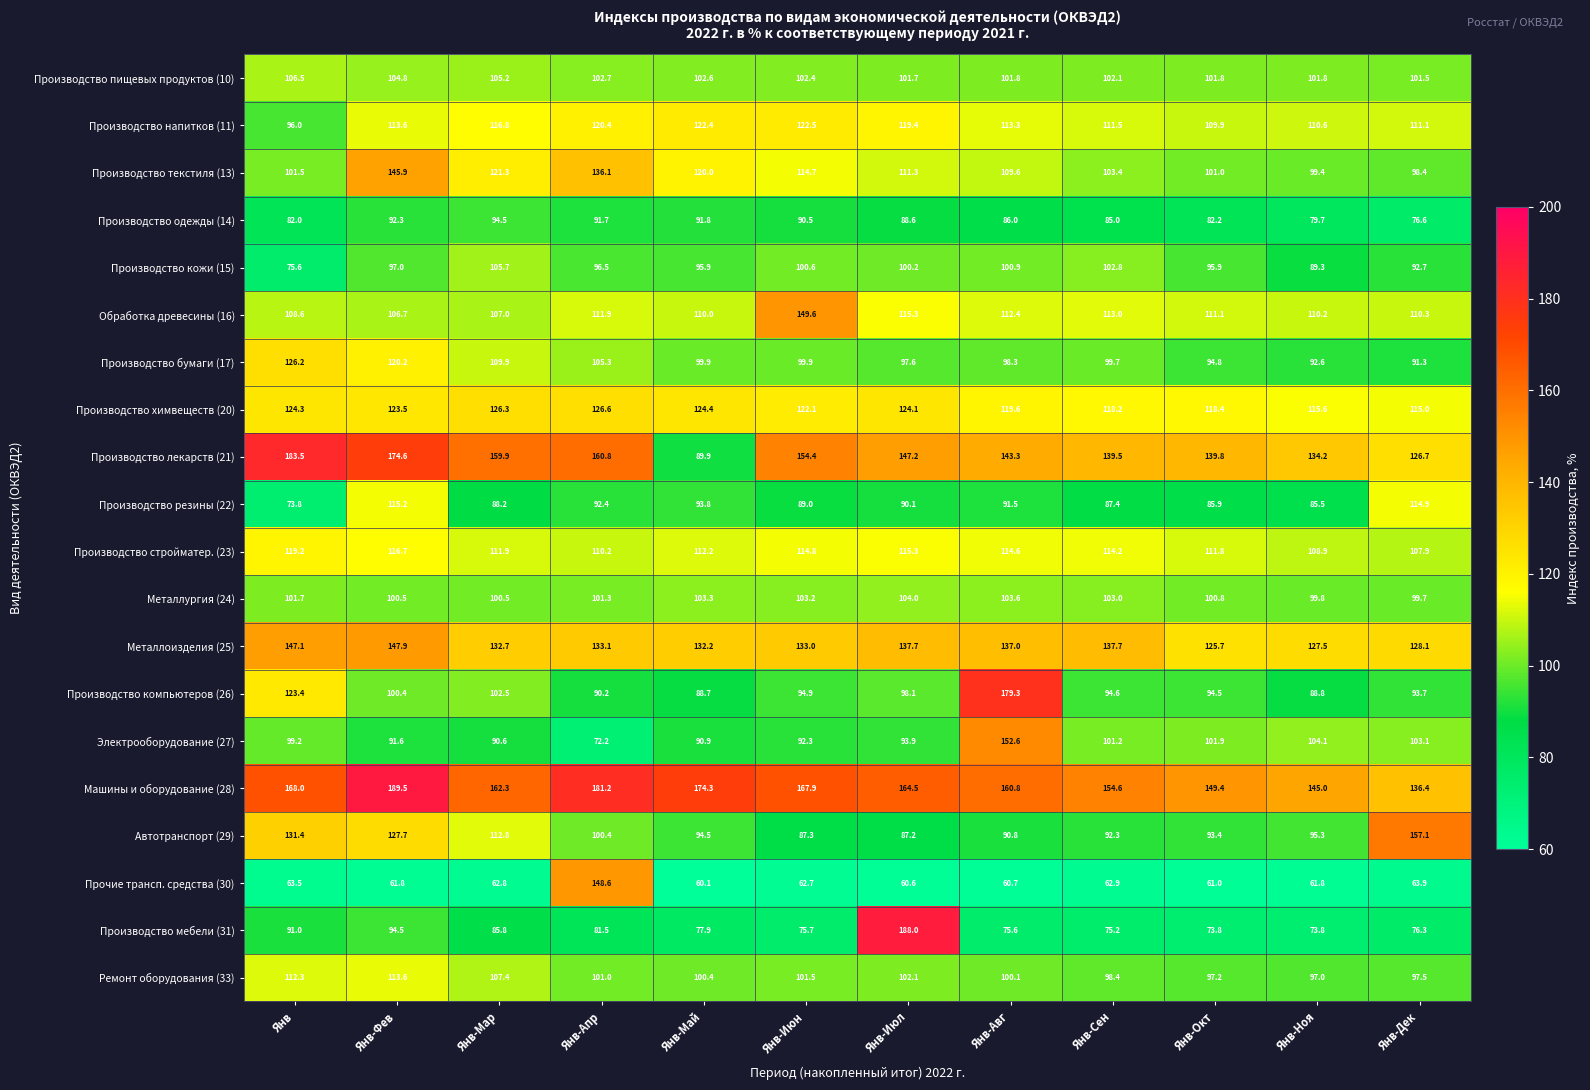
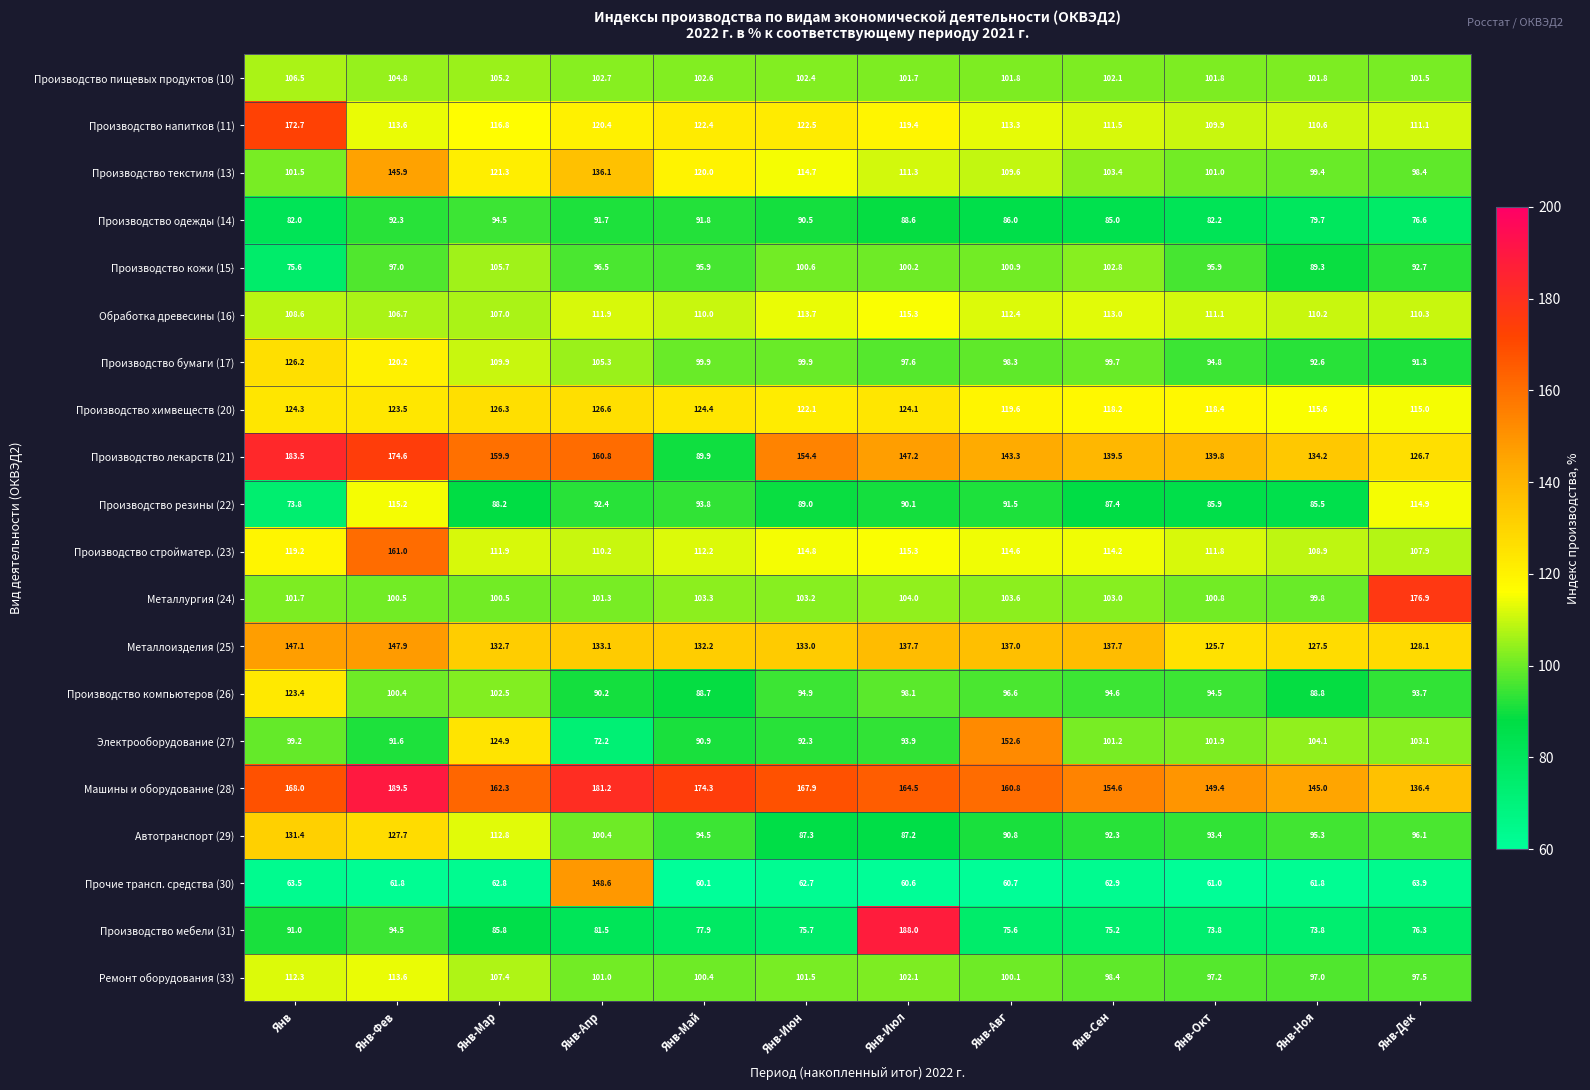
Производство напитков (11), Янв: 96.0 -> 172.7
Обработка древесины (16), Янв-Июн: 149.6 -> 113.7
Производство стройматер. (23), Янв-Фев: 116.7 -> 161.0
Металлургия (24), Янв-Дек: 99.7 -> 176.9
Производство компьютеров (26), Янв-Авг: 179.3 -> 96.6
Электрооборудование (27), Янв-Мар: 90.6 -> 124.9
Автотранспорт (29), Янв-Дек: 157.1 -> 96.1
